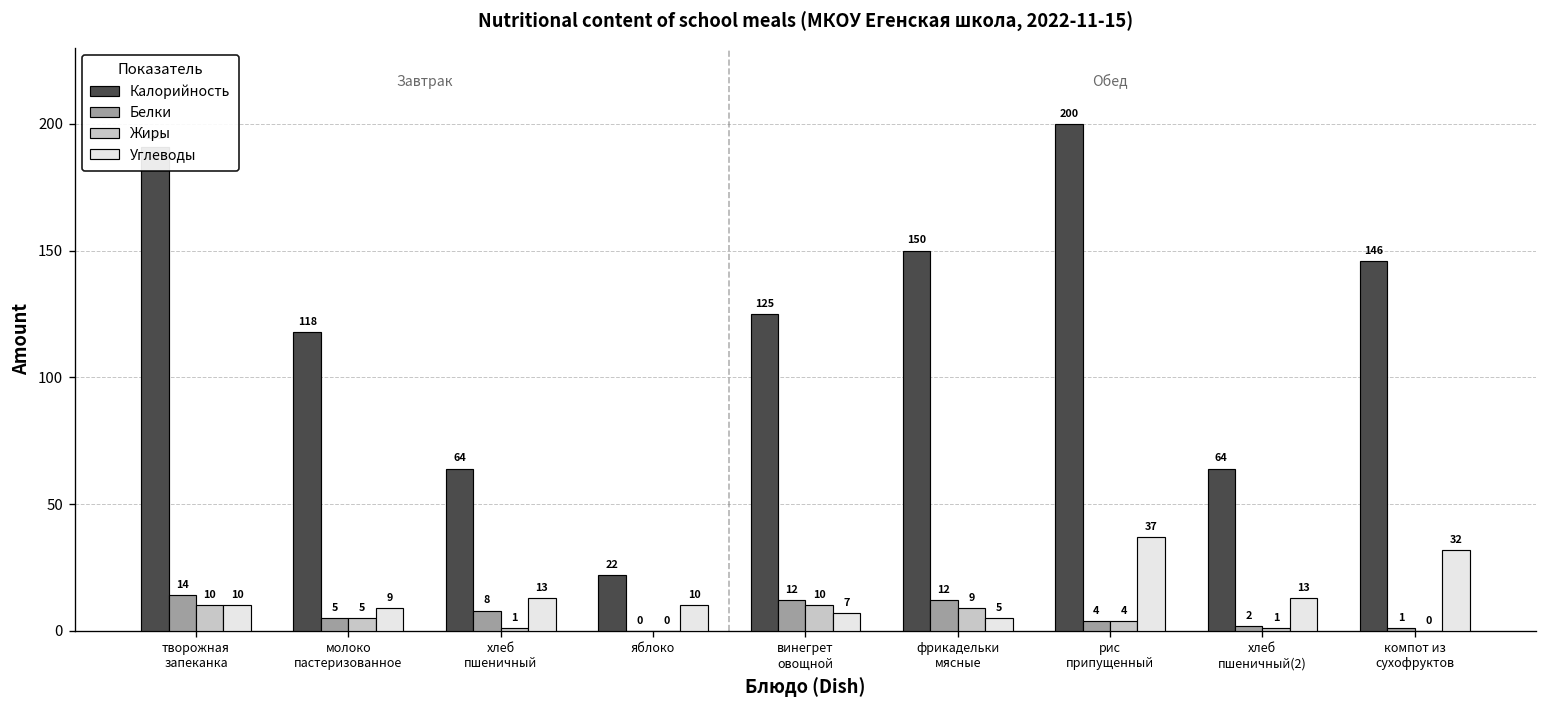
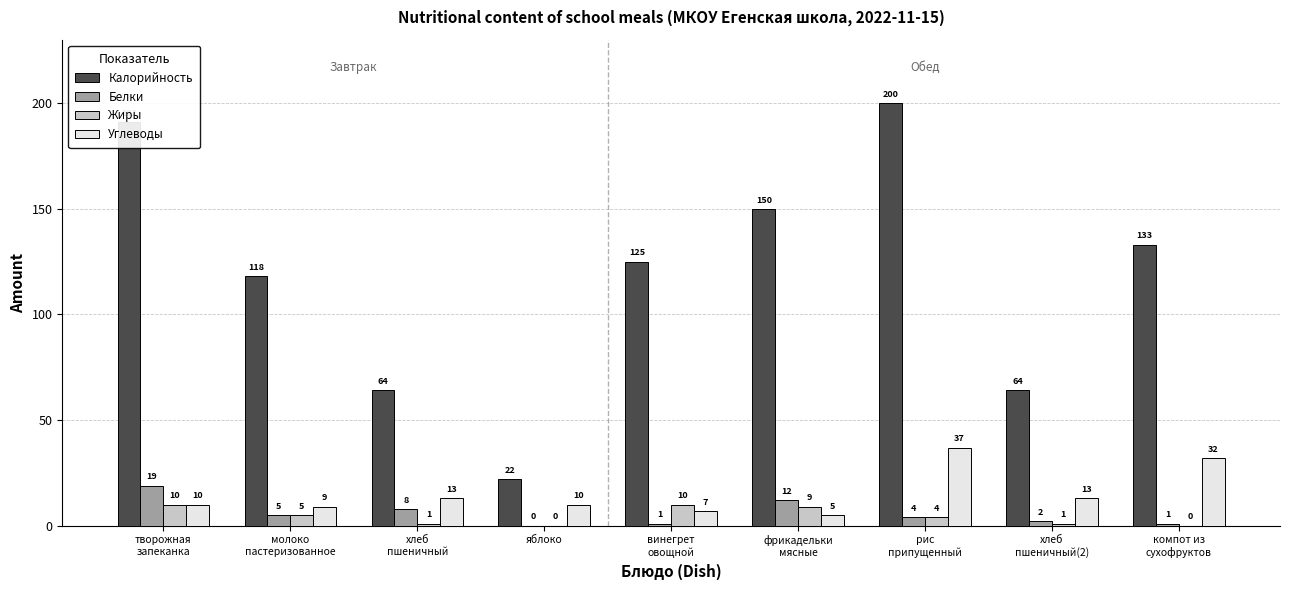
Белки, творожная запеканка: 14 -> 19
Белки, винегрет овощной: 12 -> 1
Калорийность, компот из сухофруктов: 146 -> 133
